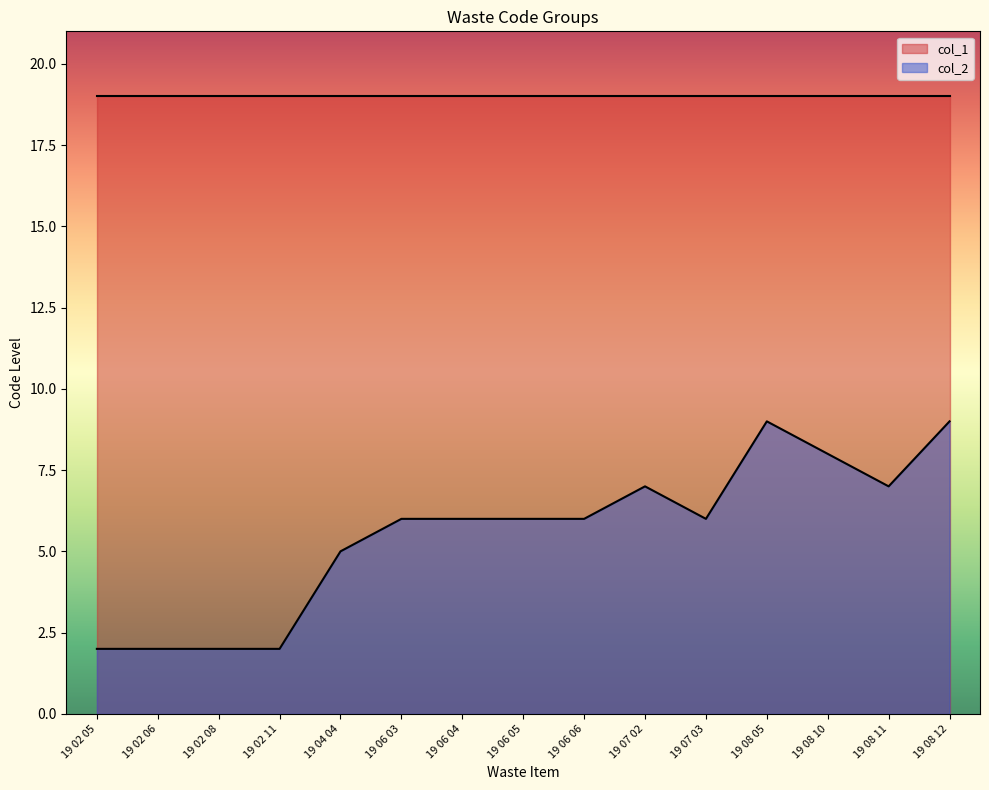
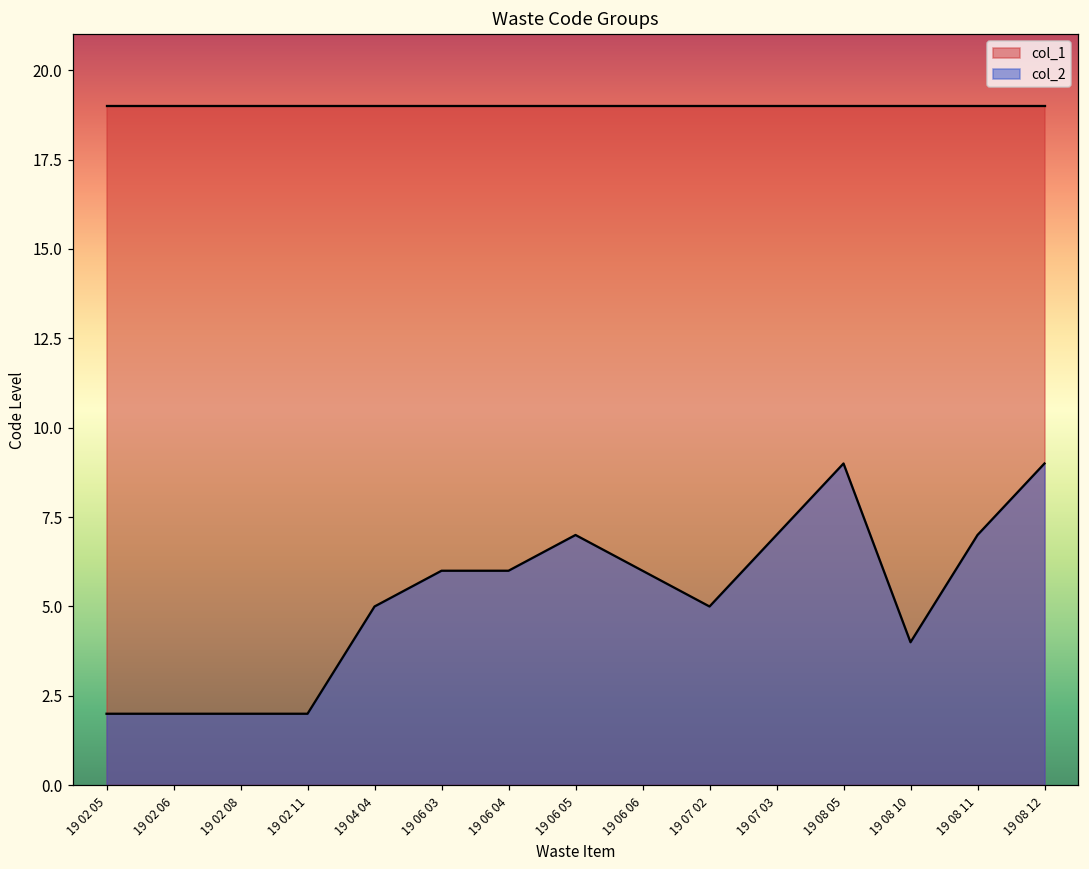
col_2, 19 06 05: 6 -> 7
col_2, 19 07 02: 7 -> 5
col_2, 19 07 03: 6 -> 7
col_2, 19 08 10: 8 -> 4
